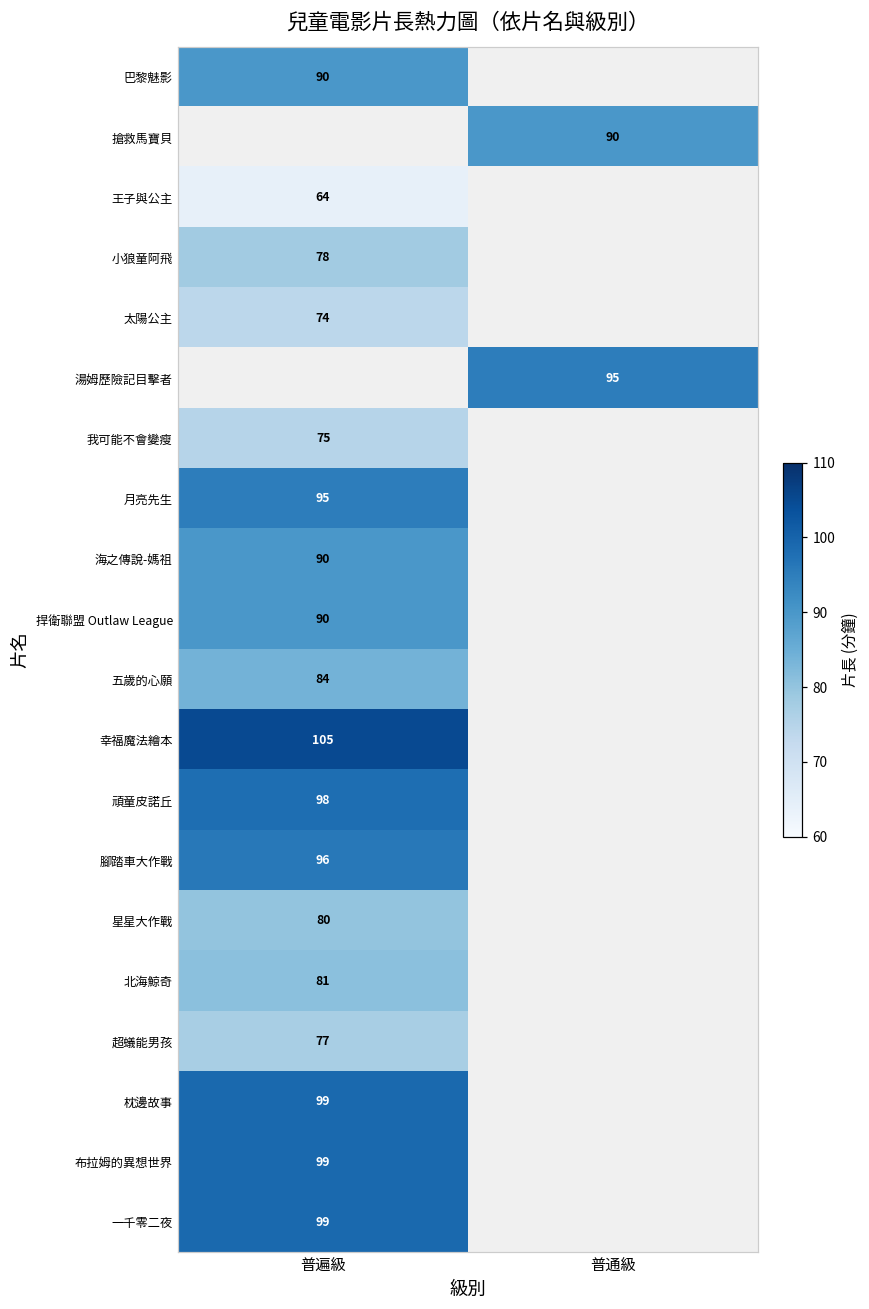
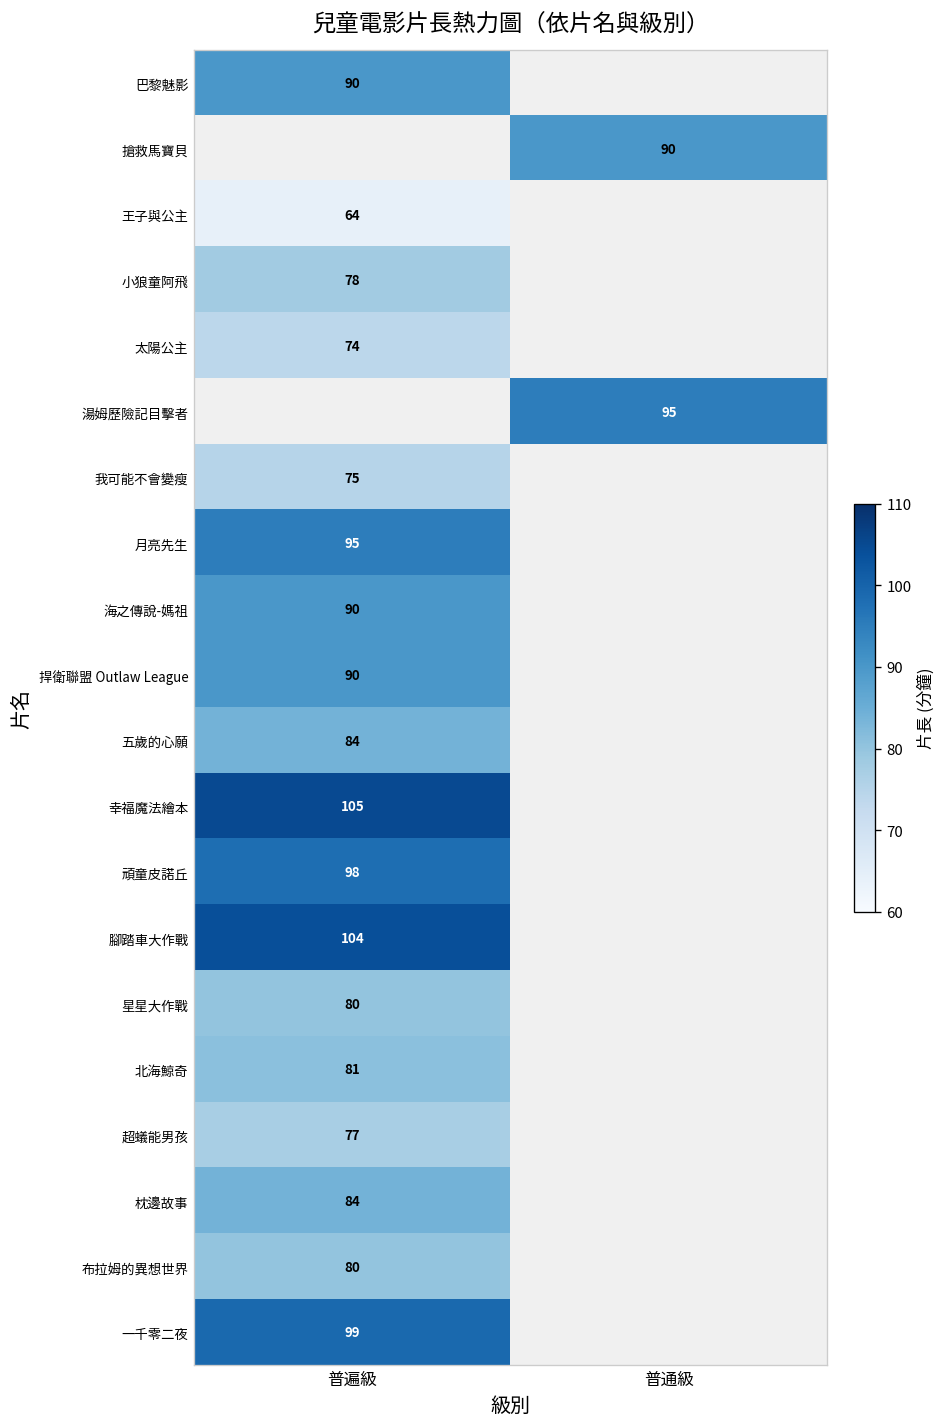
腳踏車大作戰, 普遍級: 96 -> 104
枕邊故事, 普遍級: 99 -> 84
布拉姆的異想世界, 普遍級: 99 -> 80
